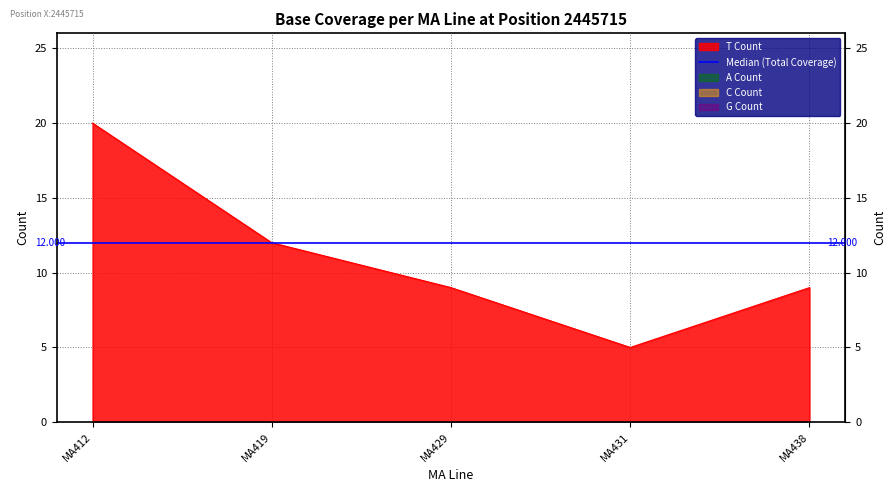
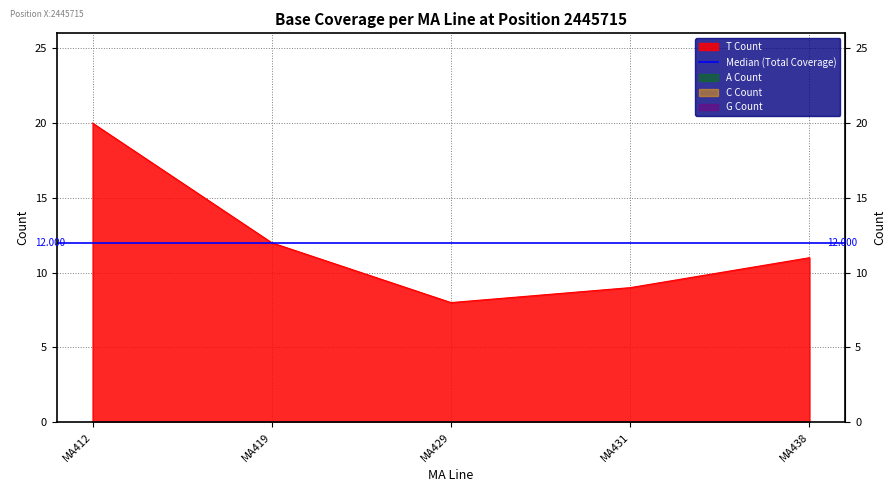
T Count, MA429: 9 -> 8
T Count, MA431: 5 -> 9
T Count, MA438: 9 -> 11
